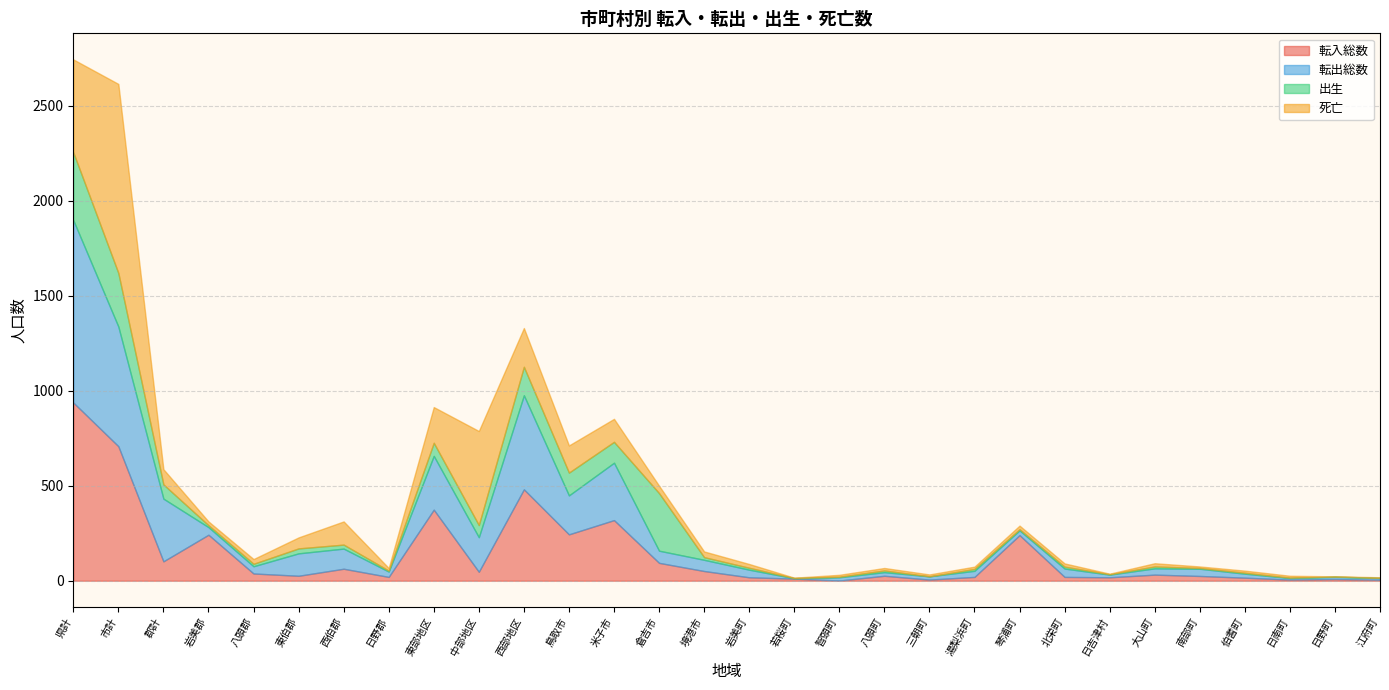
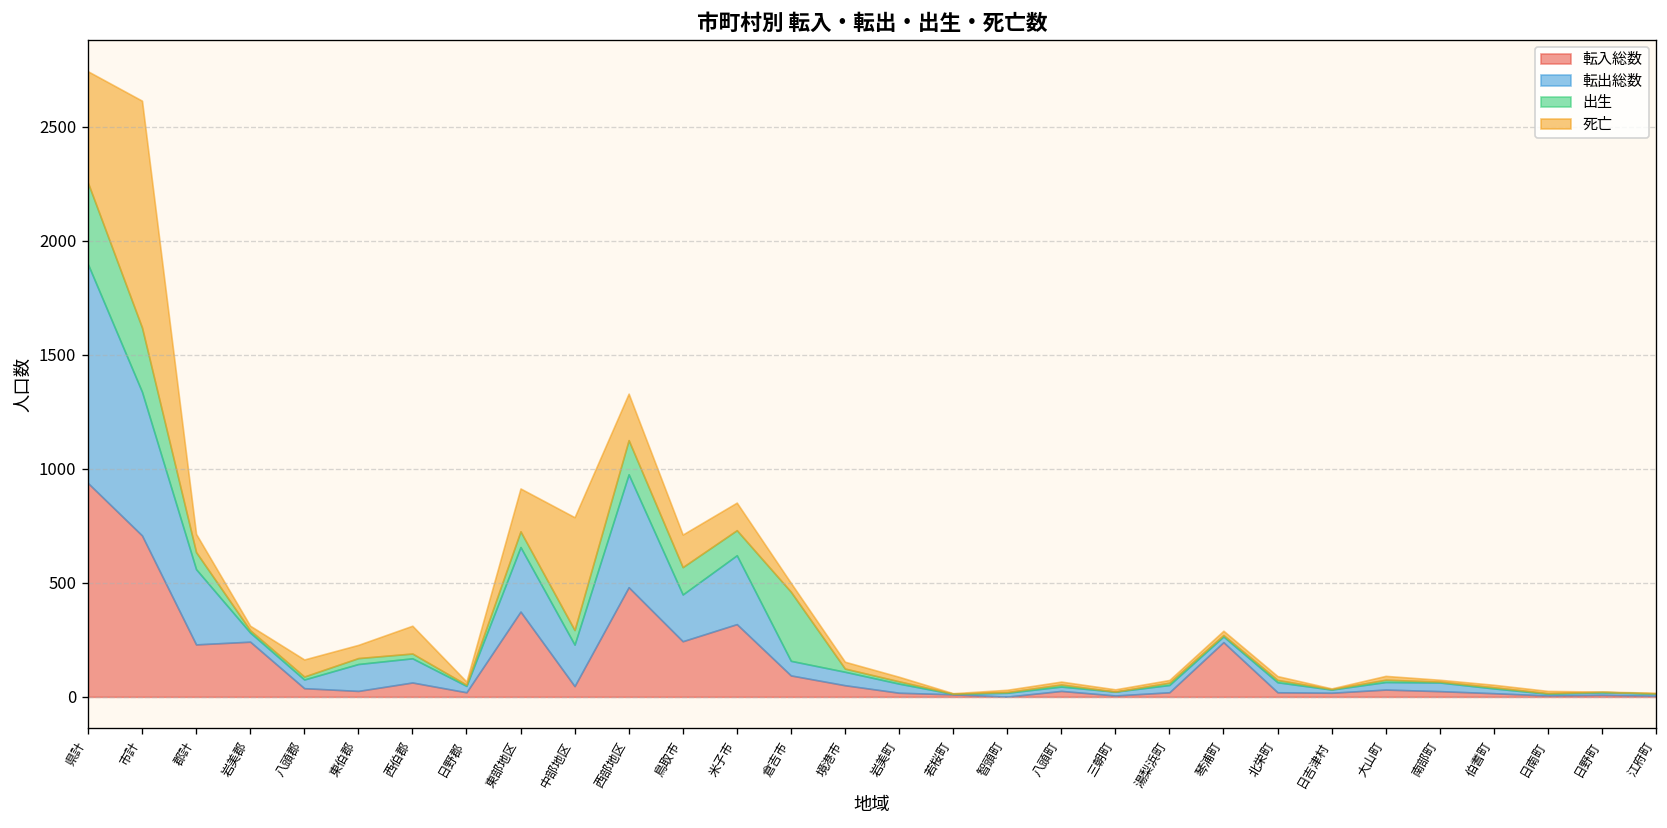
転入総数, 郡計: 100 -> 230
死亡, 八頭郡: 30 -> 80
